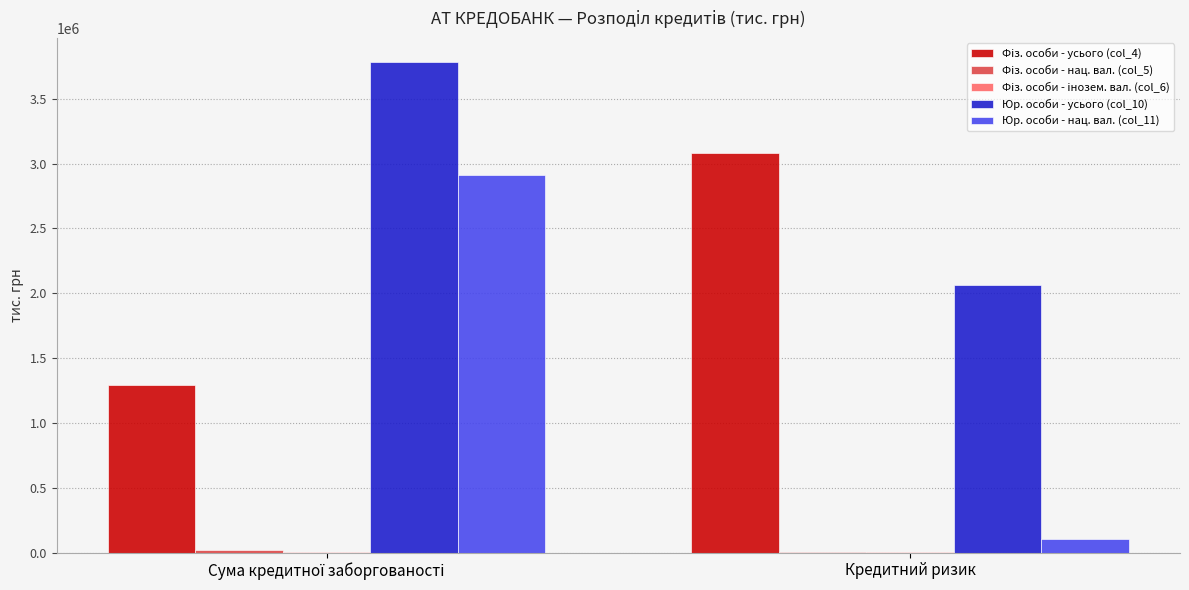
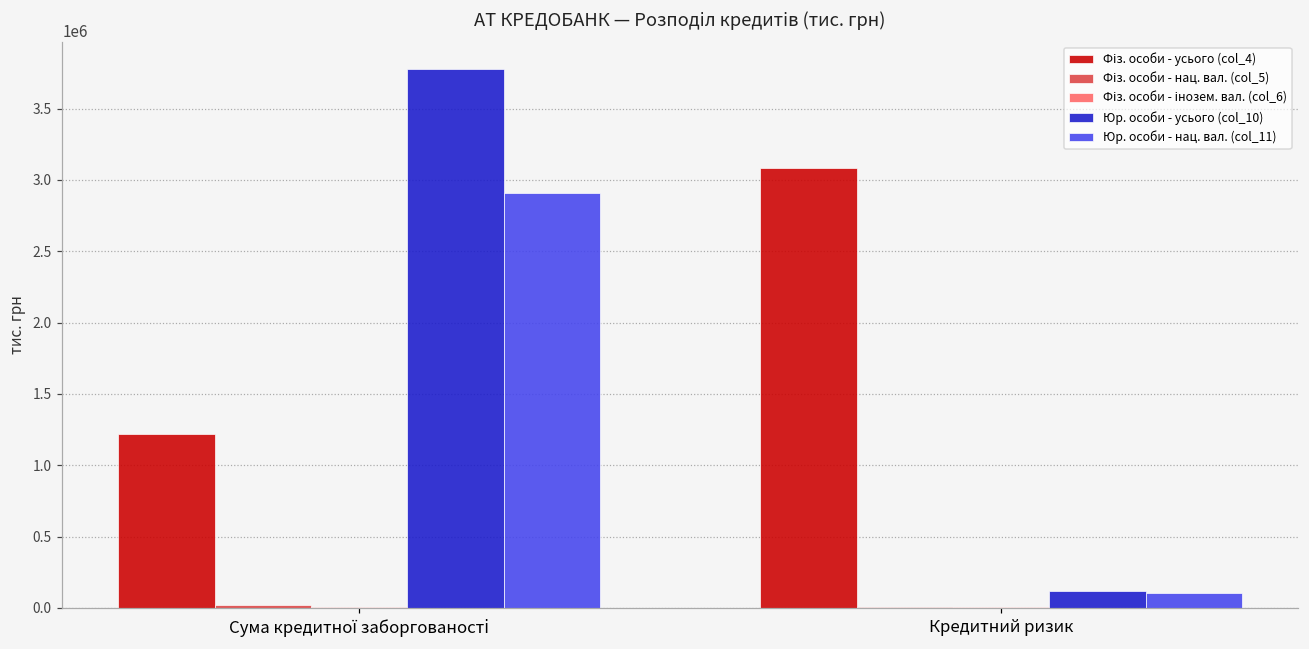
Фіз. особи - усього (col_4), Сума кредитної заборгованості: 1290000 -> 1220000
Юр. особи - усього (col_10), Кредитний ризик: 2070000 -> 120000
